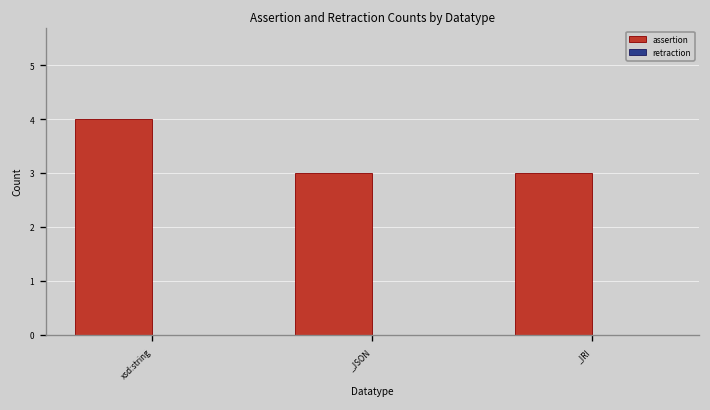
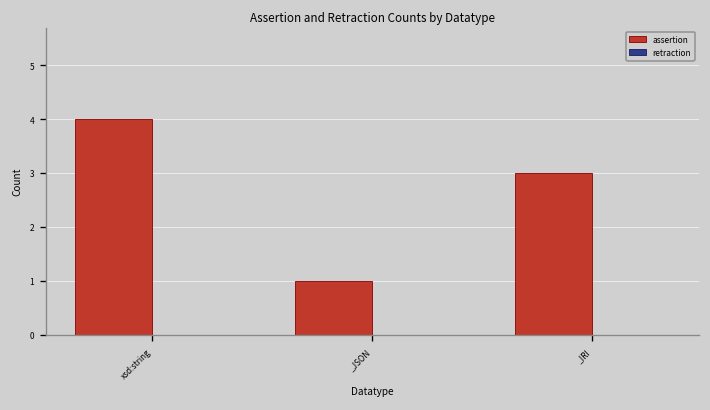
assertion, _JSON: 3 -> 1
